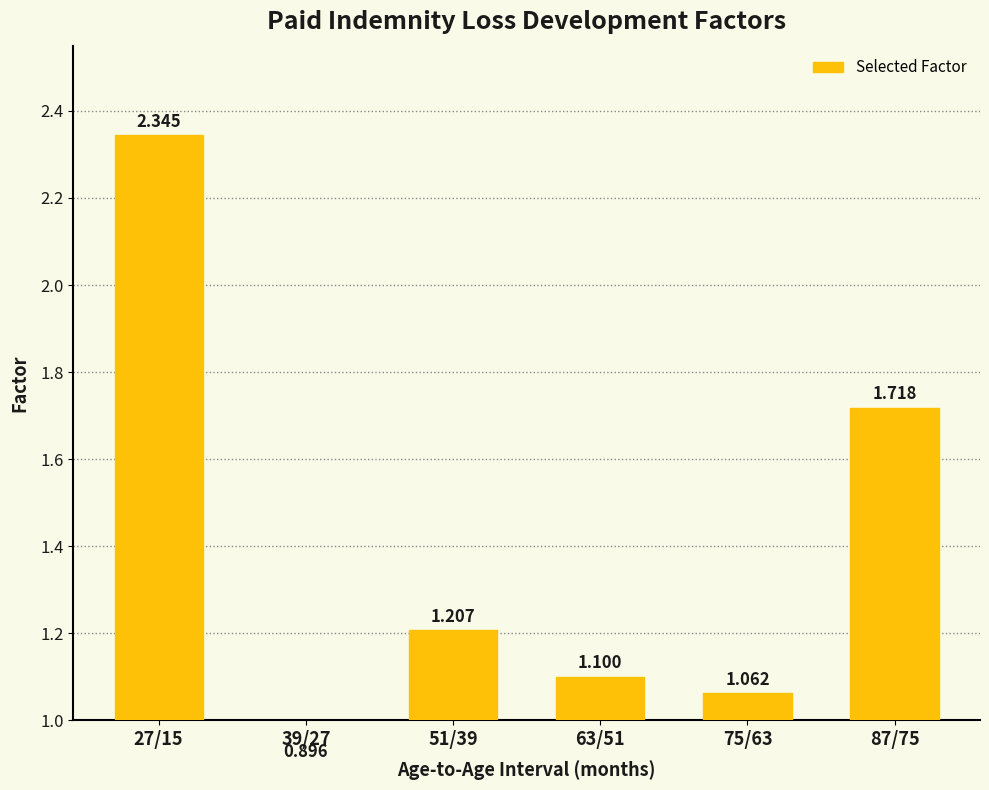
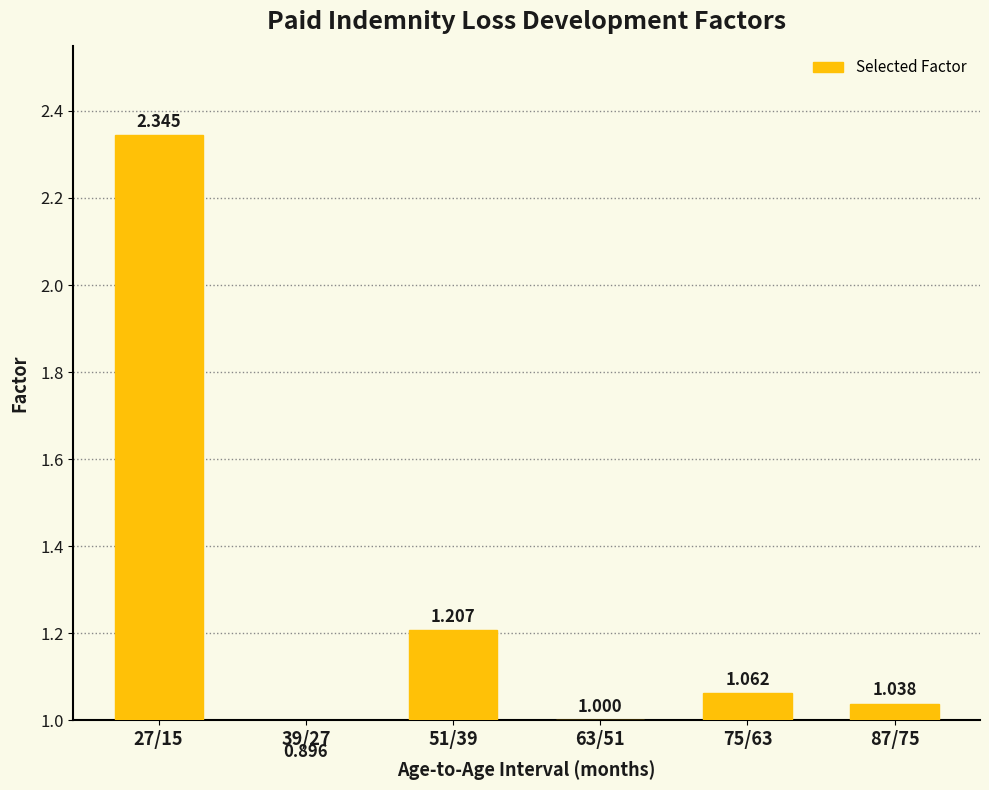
63/51: 1.100 -> 1.000
87/75: 1.718 -> 1.038
